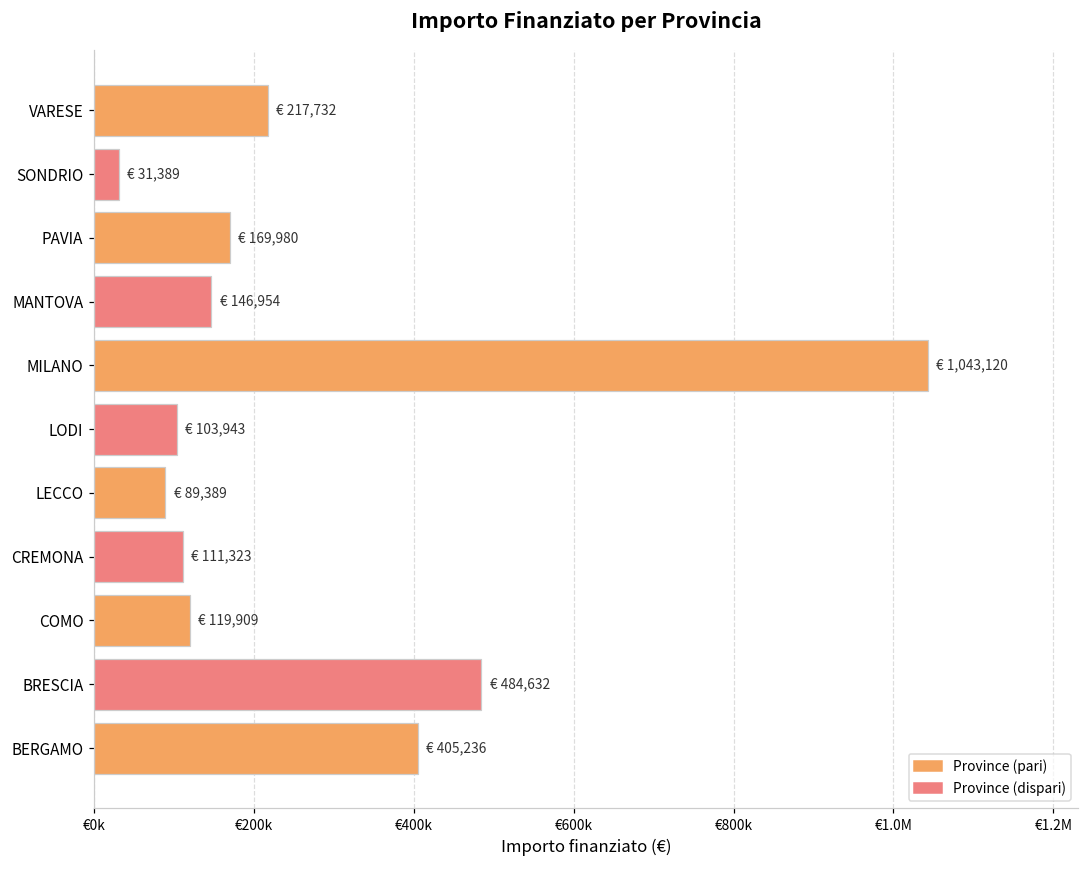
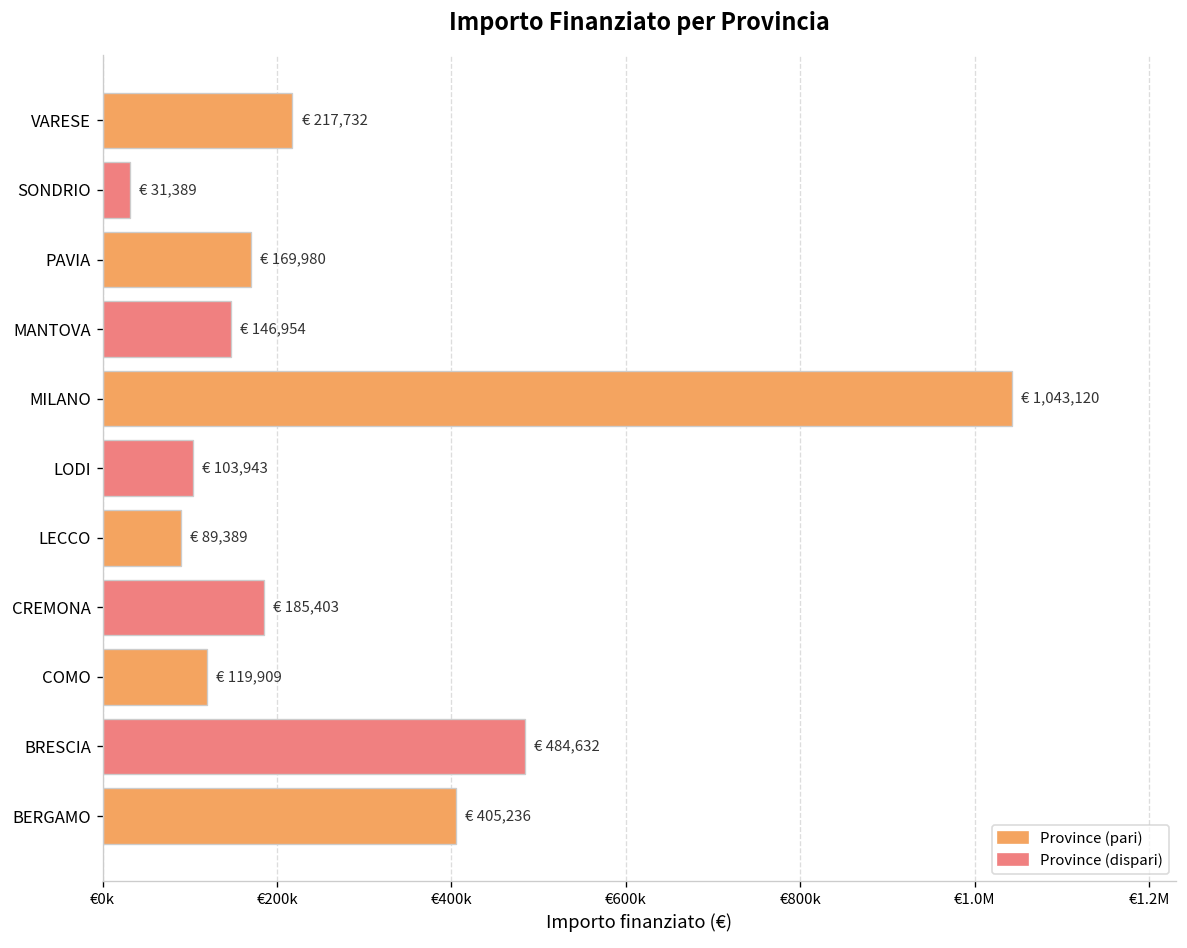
CREMONA: 111,323 -> 185,403
